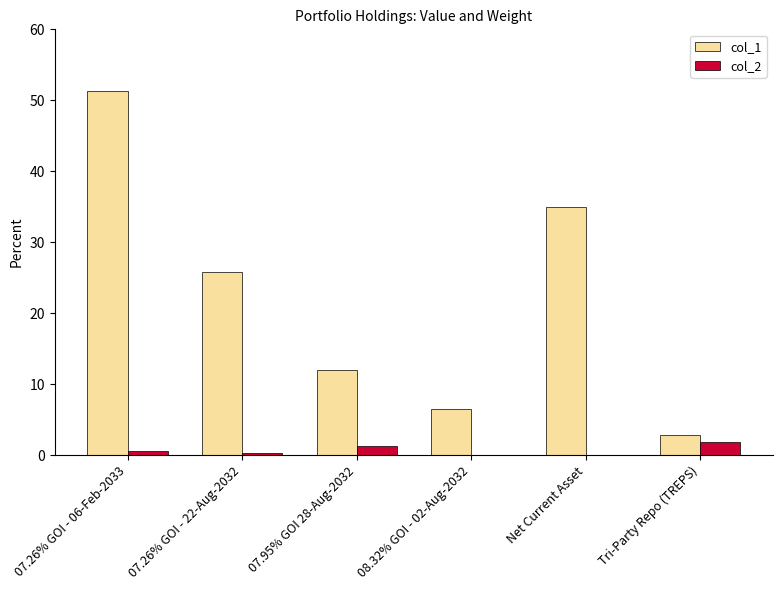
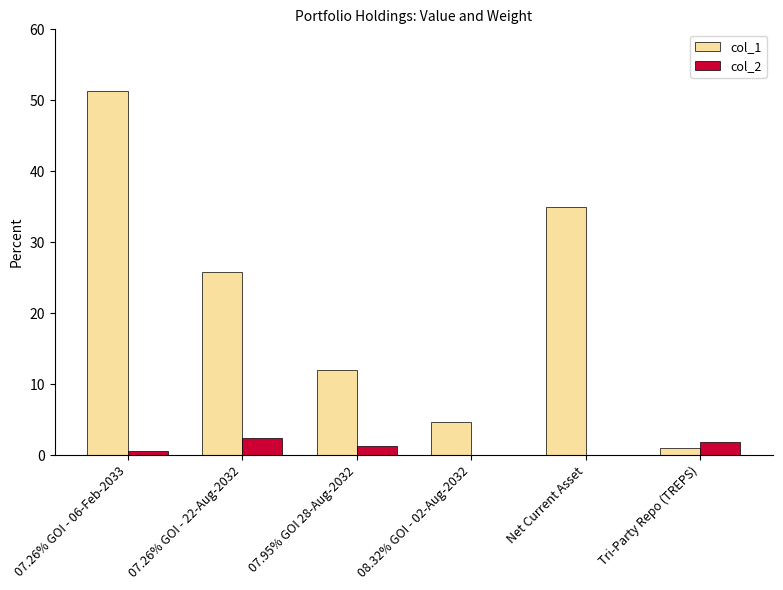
col_2, 07.26% GOI - 22-Aug-2032: 0 -> 2
col_1, 08.32% GOI - 02-Aug-2032: 7 -> 5
col_1, Tri-Party Repo (TREPS): 3 -> 1
